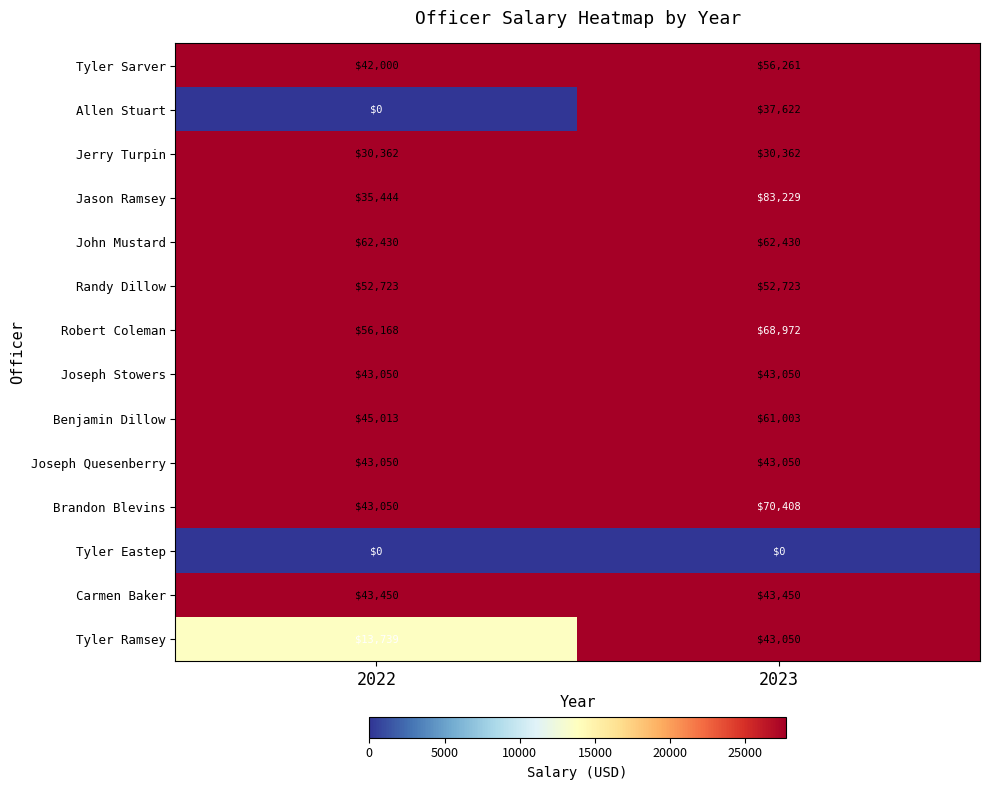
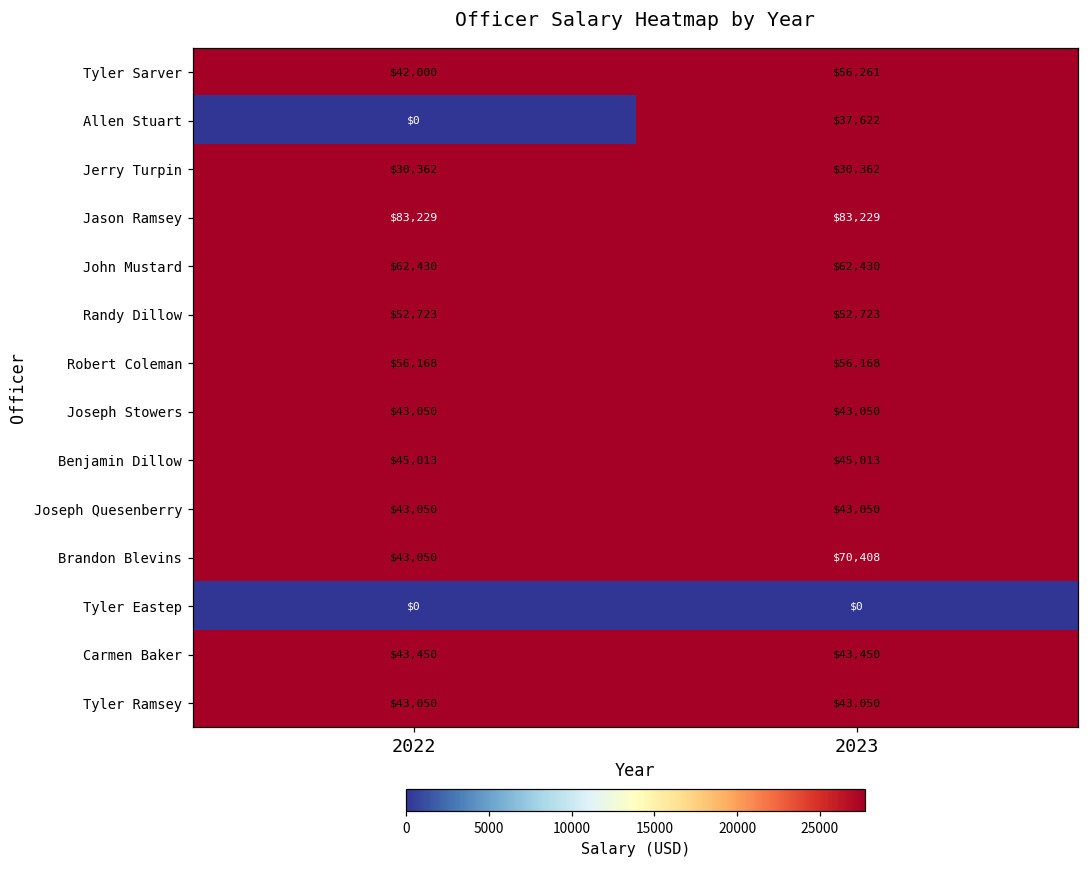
Jason Ramsey, 2022: $35,444 -> $83,229
Robert Coleman, 2023: $68,972 -> $56,168
Benjamin Dillow, 2023: $61,003 -> $45,013
Tyler Ramsey, 2022: $13,739 -> $43,050
